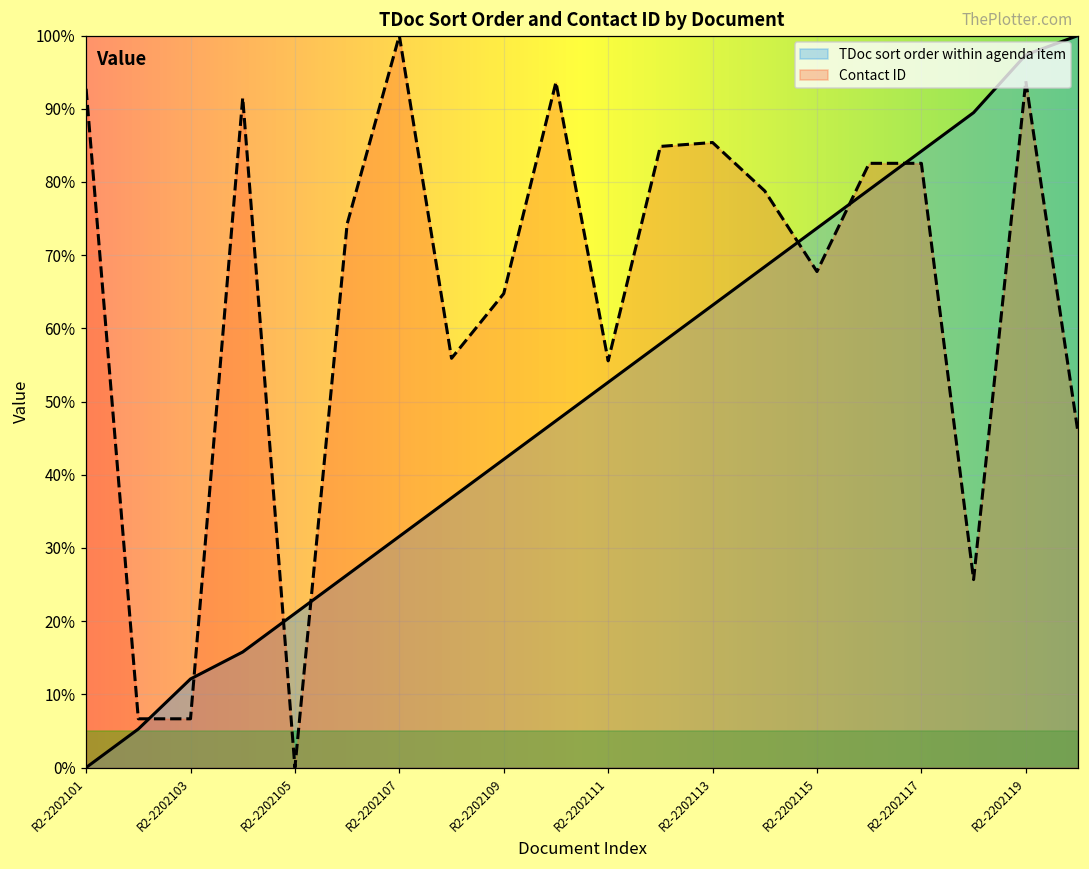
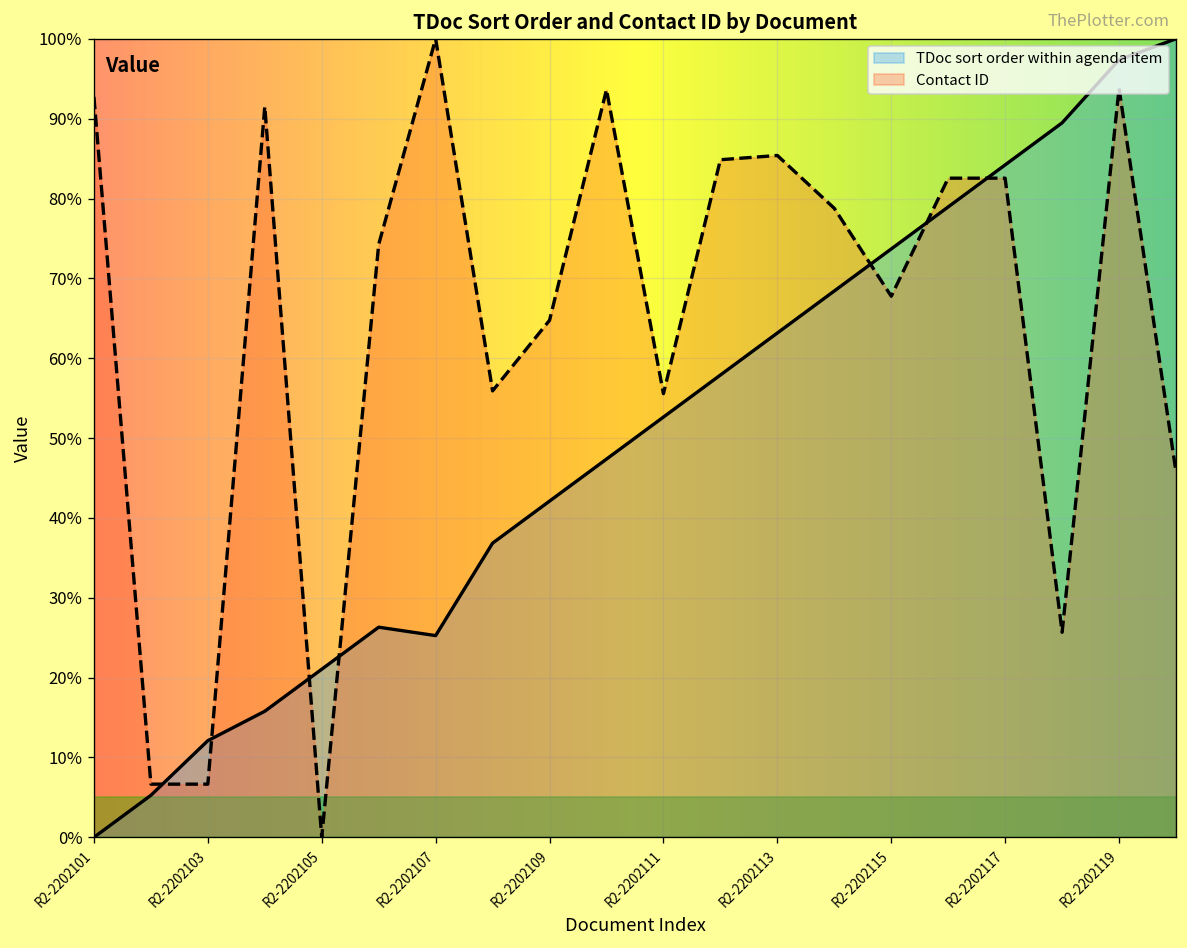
TDoc sort order within agenda item, R2-2202107: 32% -> 25%
